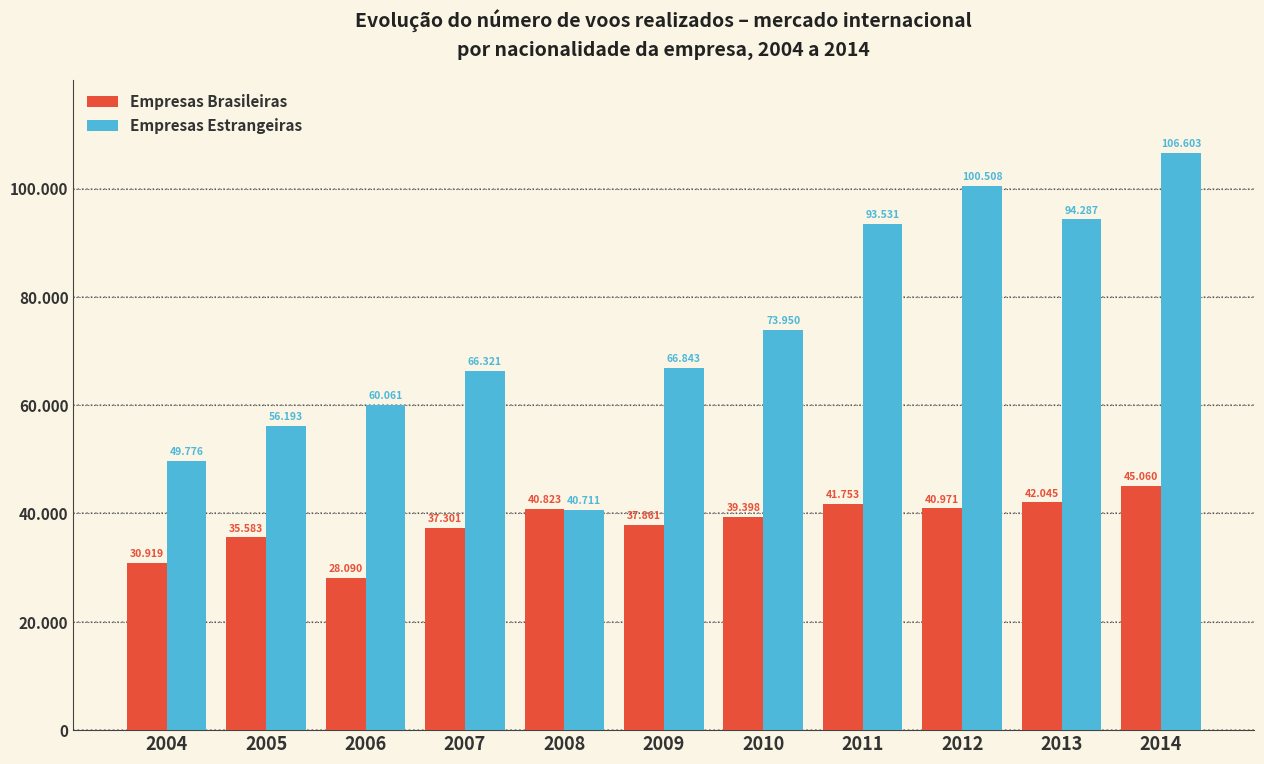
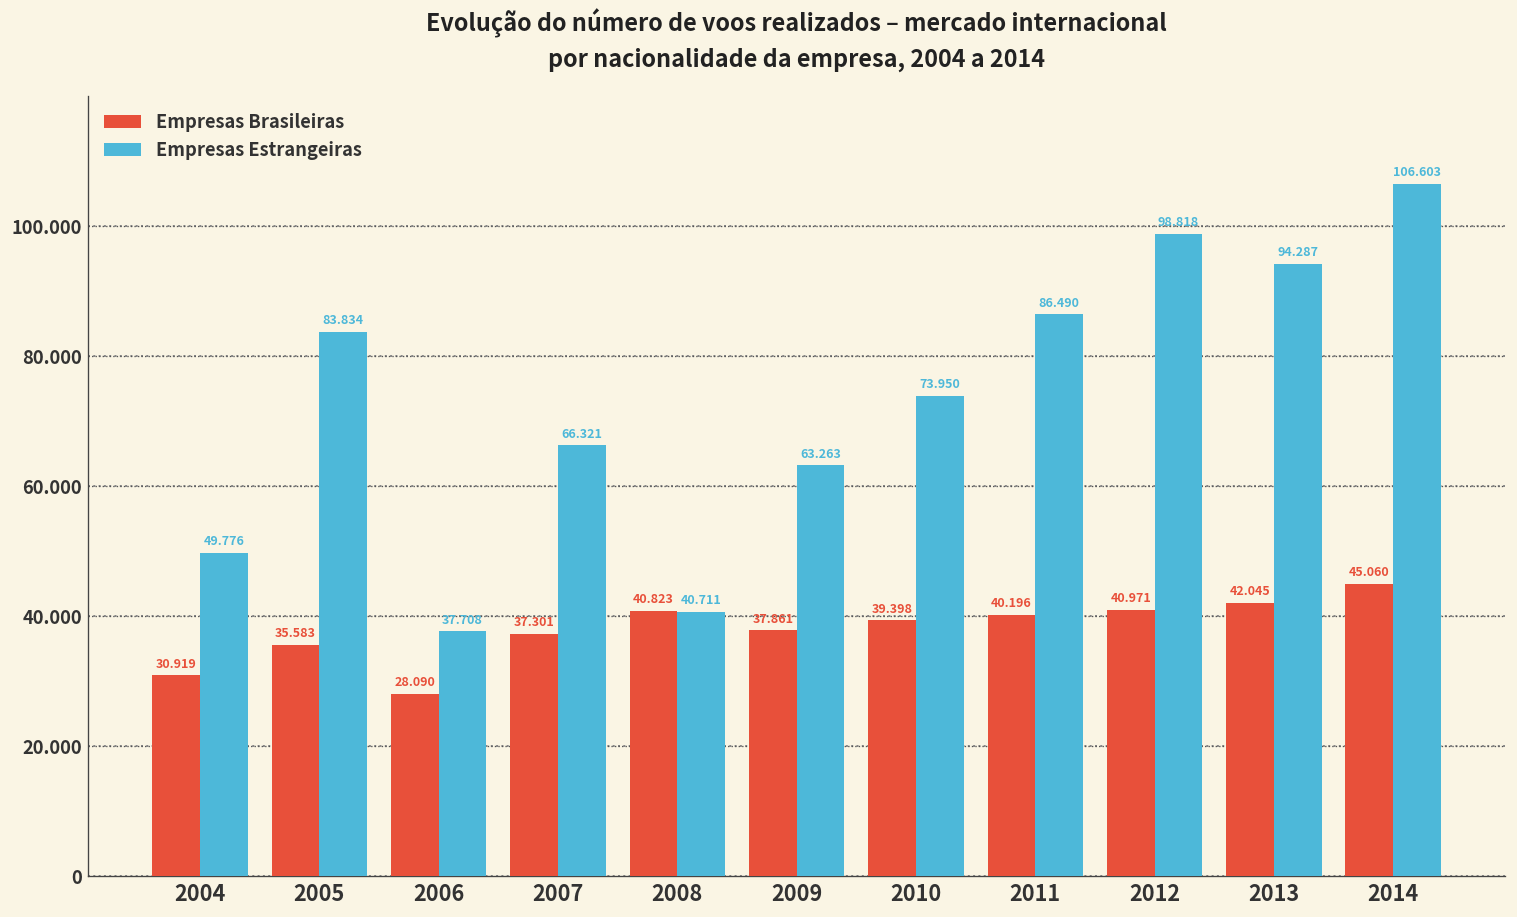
Empresas Estrangeiras, 2005: 56.193 -> 83.834
Empresas Estrangeiras, 2006: 60.061 -> 37.708
Empresas Estrangeiras, 2009: 66.843 -> 63.263
Empresas Brasileiras, 2011: 41.753 -> 40.196
Empresas Estrangeiras, 2011: 93.531 -> 86.490
Empresas Estrangeiras, 2012: 100.508 -> 98.818
